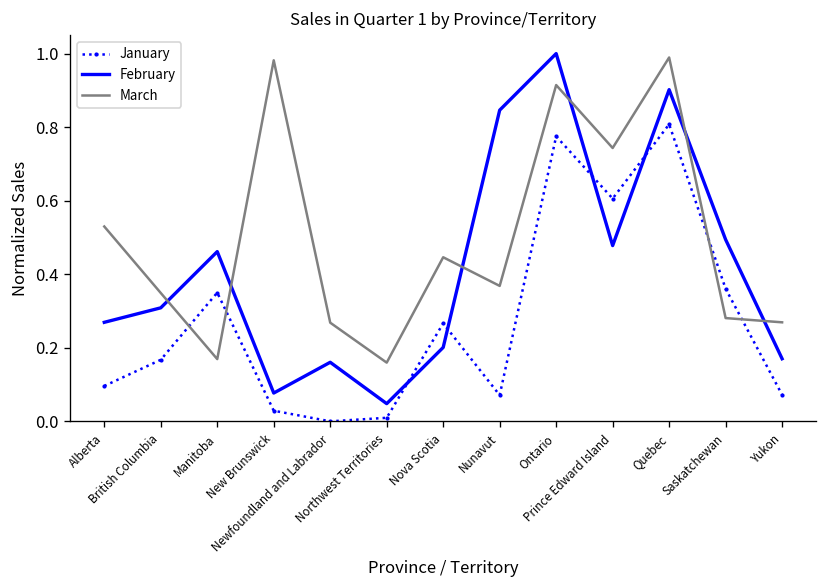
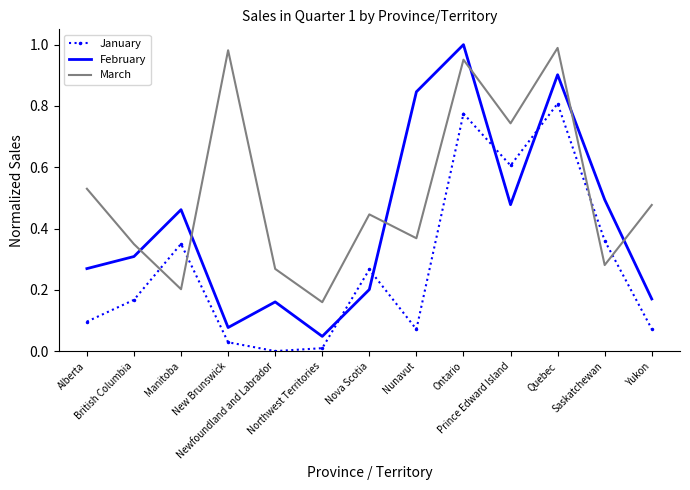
March, Manitoba: 0.17 -> 0.20
March, Ontario: 0.91 -> 0.95
March, Yukon: 0.27 -> 0.48
